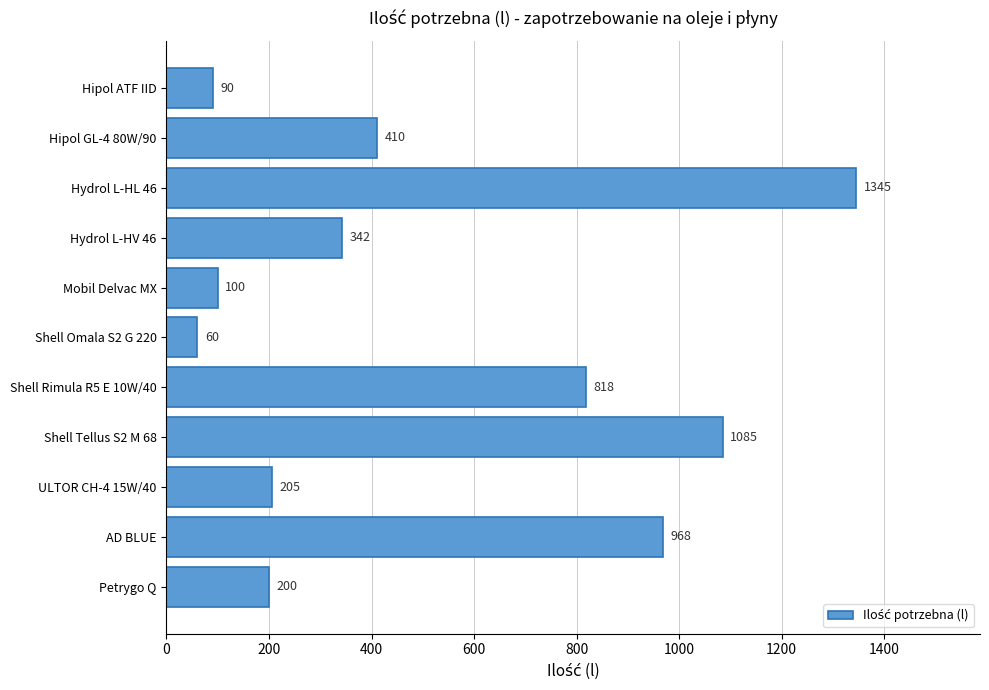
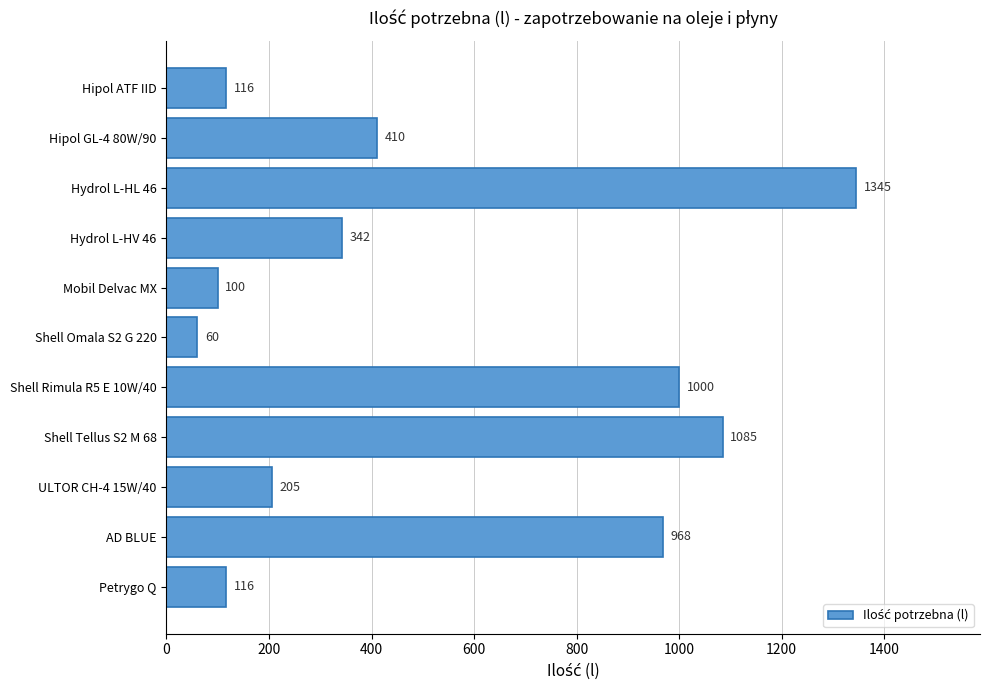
Hipol ATF IID: 90 -> 116
Shell Rimula R5 E 10W/40: 818 -> 1000
Petrygo Q: 200 -> 116
